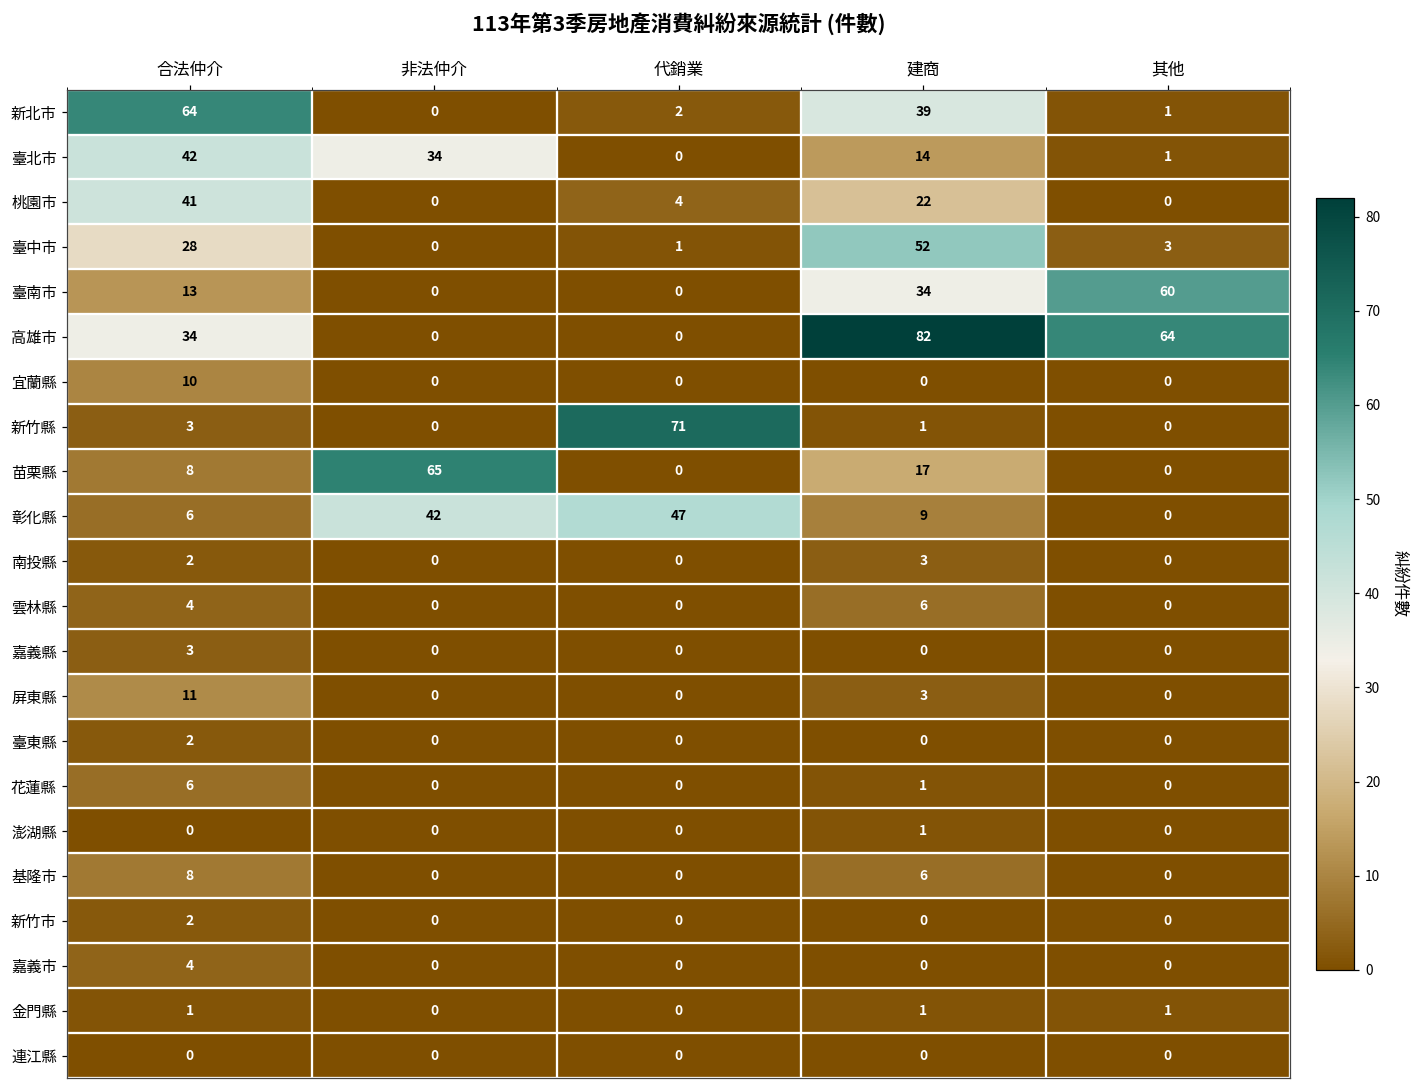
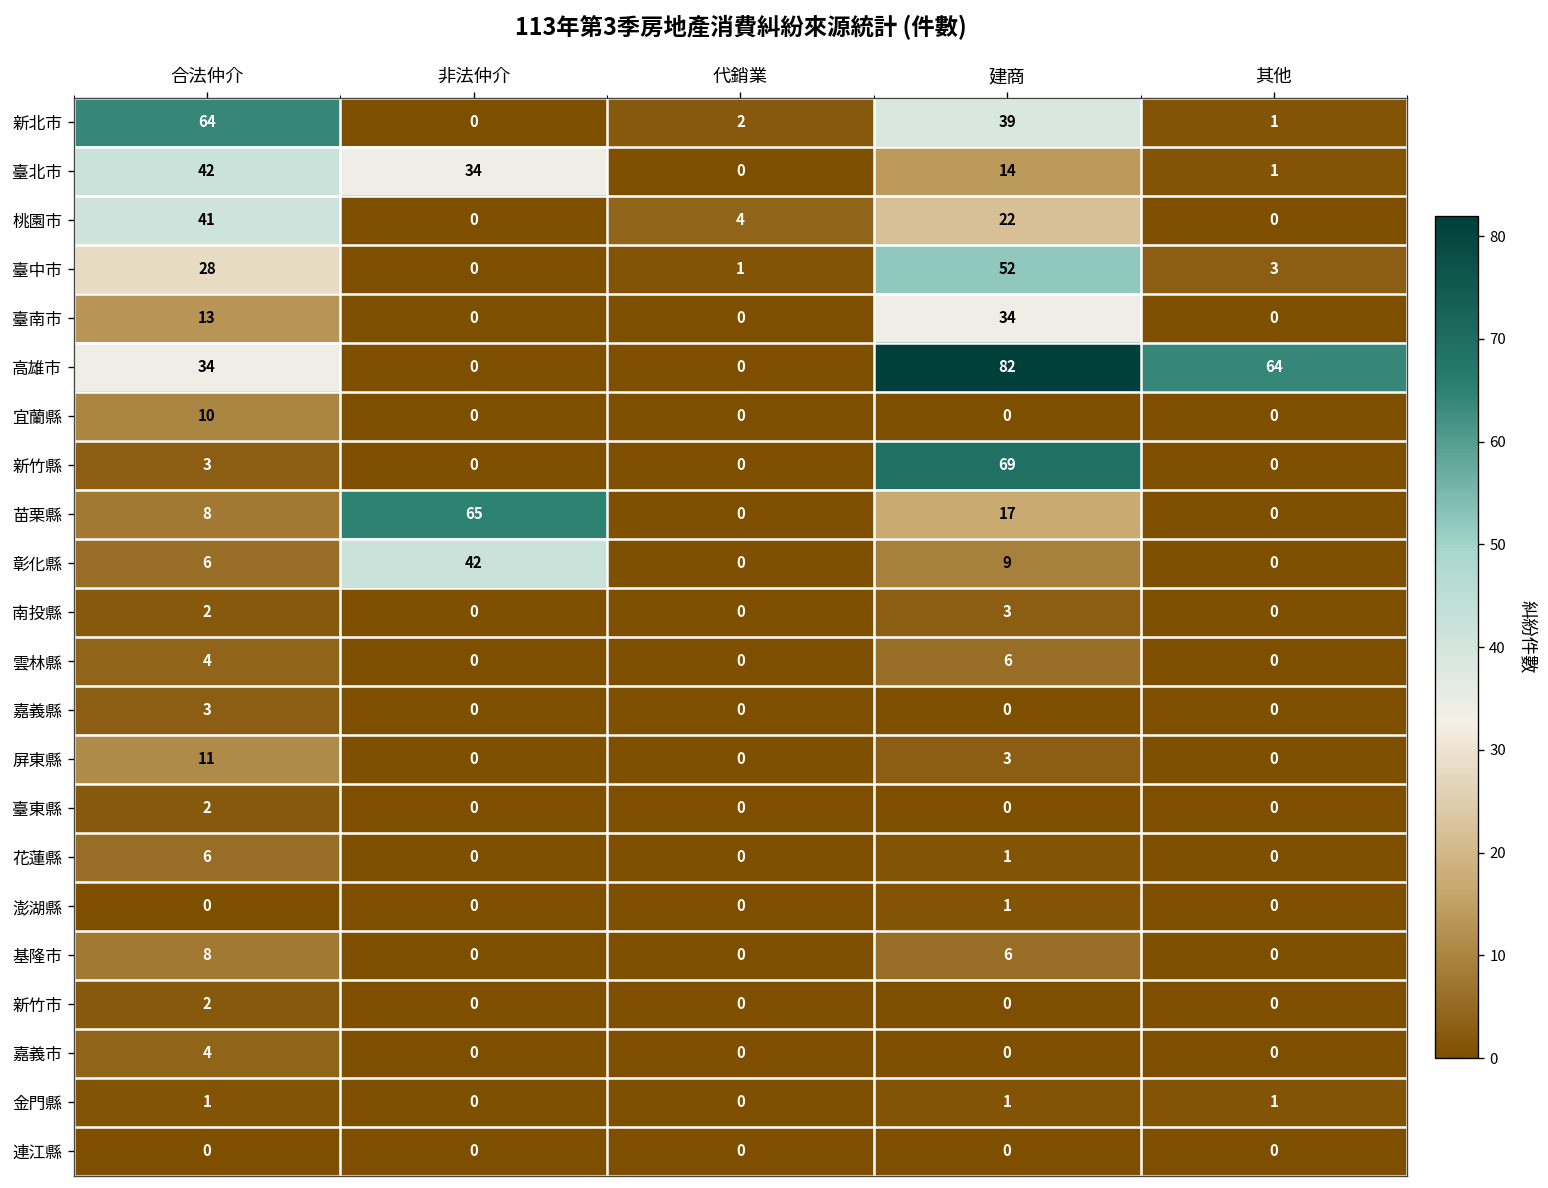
臺南市, 其他: 60 -> 0
新竹縣, 代銷業: 71 -> 0
新竹縣, 建商: 1 -> 69
彰化縣, 代銷業: 47 -> 0
